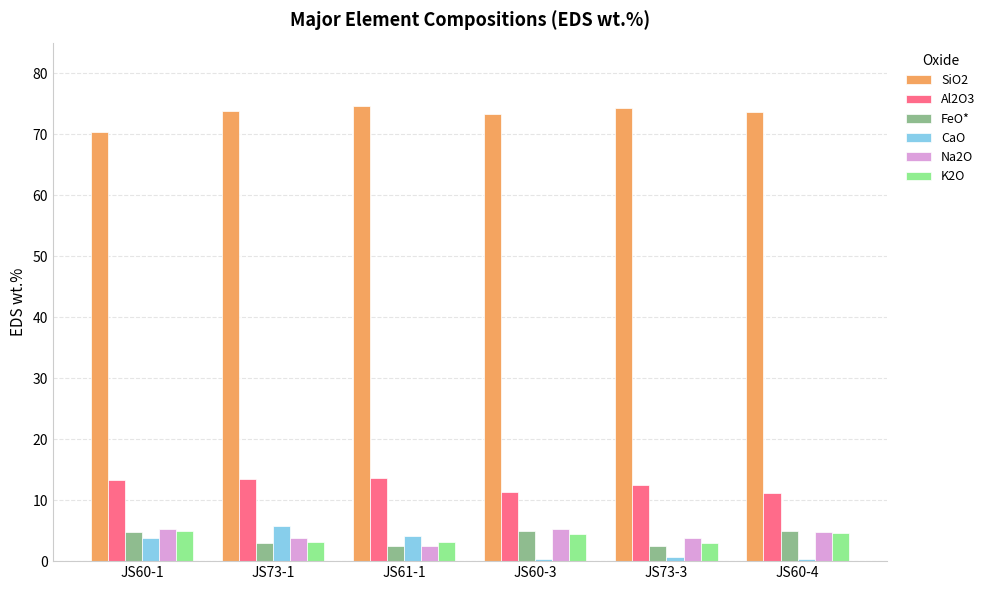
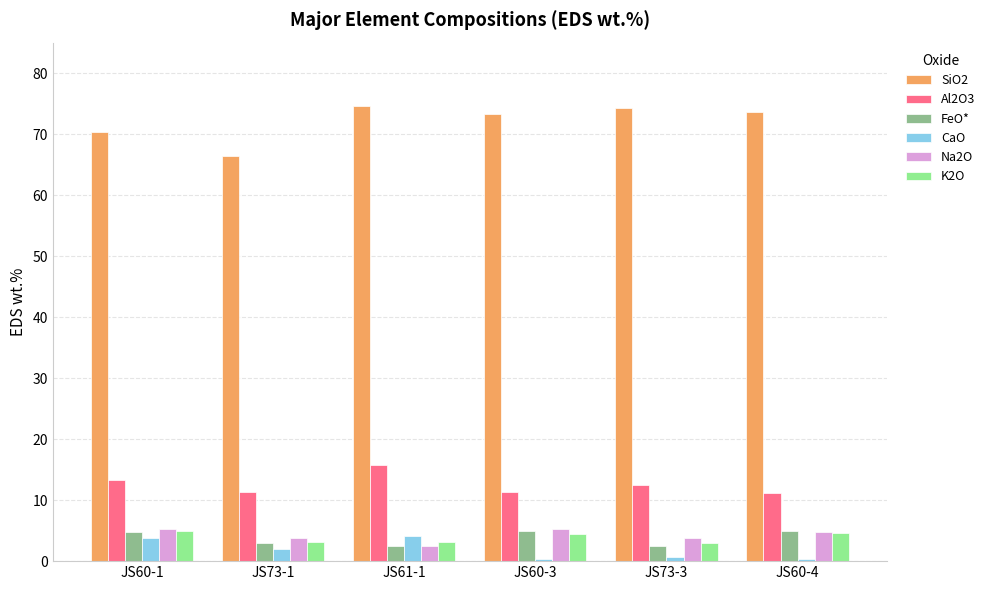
SiO2, JS73-1: 74 -> 66
Al2O3, JS73-1: 14 -> 11
CaO, JS73-1: 6 -> 2
Al2O3, JS61-1: 14 -> 16
